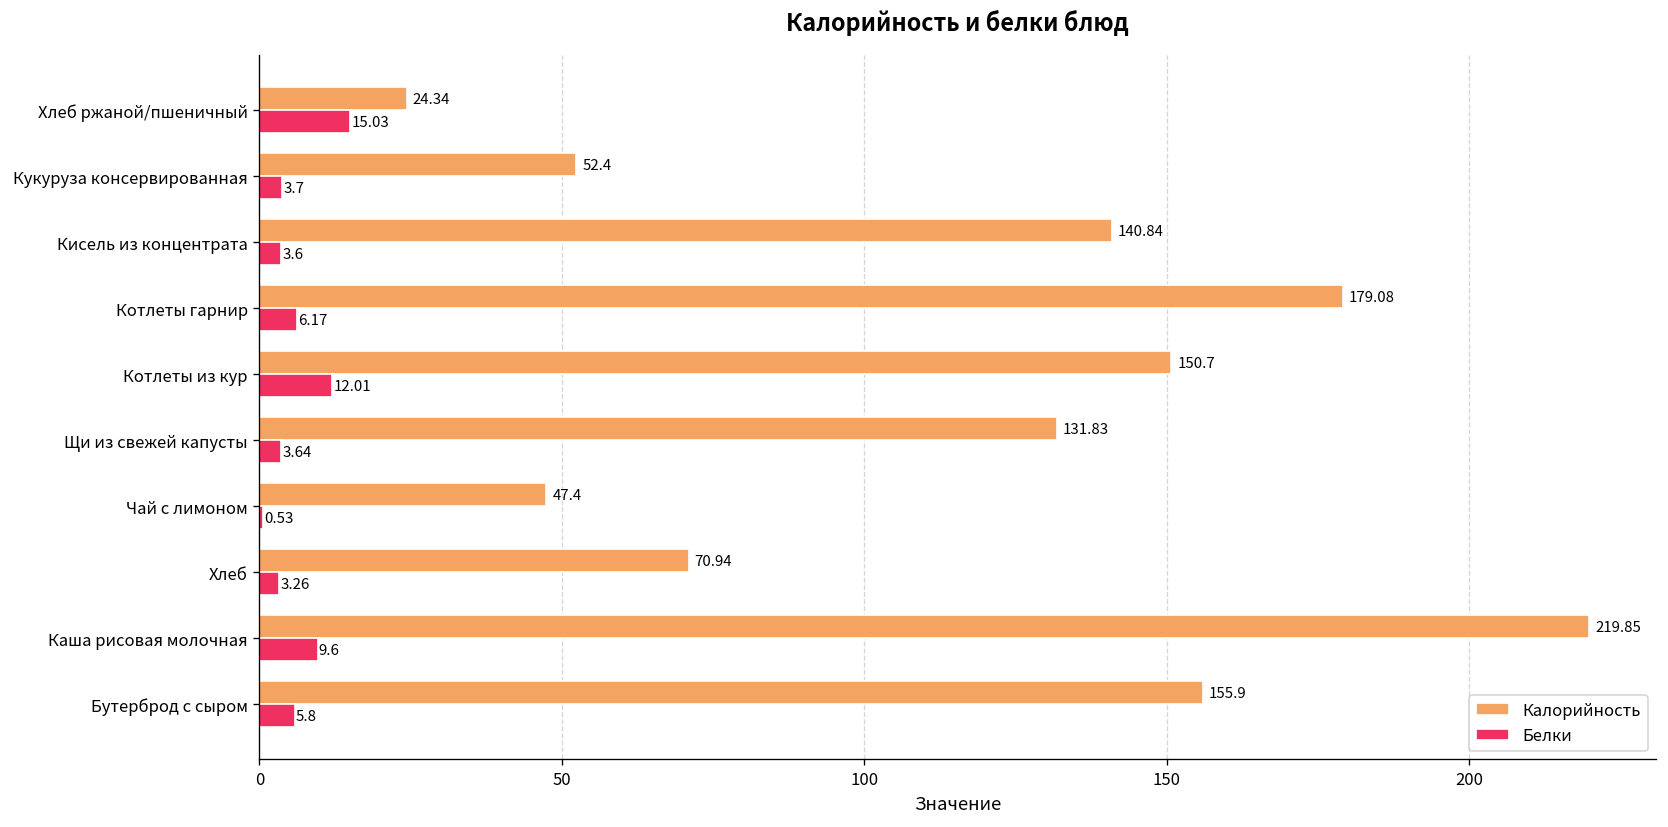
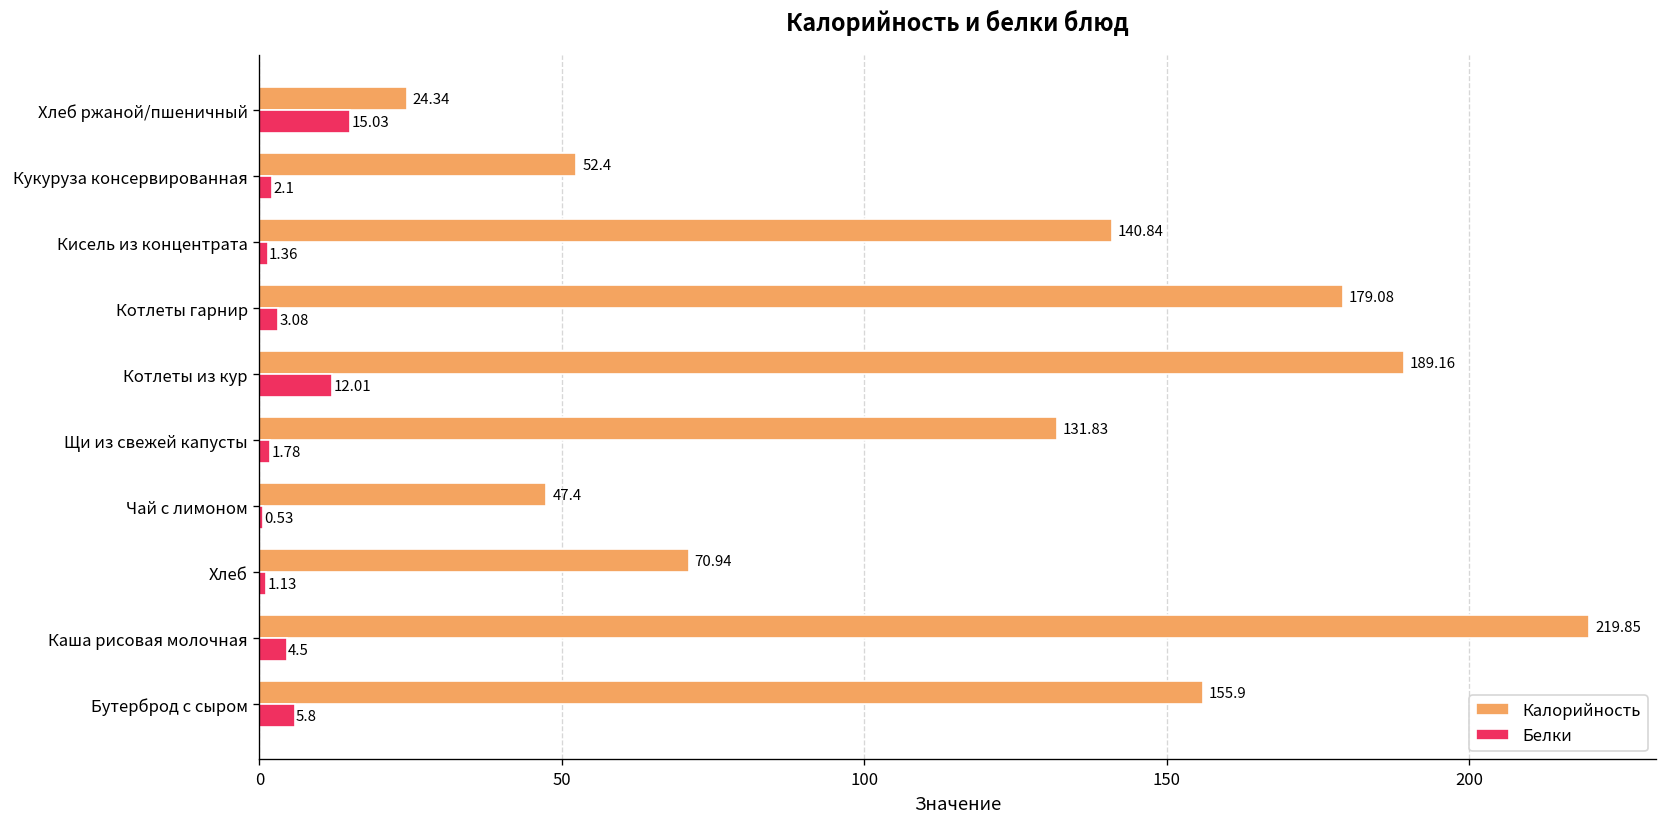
Белки, Кукуруза консервированная: 3.7 -> 2.1
Белки, Кисель из концентрата: 3.6 -> 1.36
Белки, Котлеты гарнир: 6.17 -> 3.08
Калорийность, Котлеты из кур: 150.7 -> 189.16
Белки, Щи из свежей капусты: 3.64 -> 1.78
Белки, Хлеб: 3.26 -> 1.13
Белки, Каша рисовая молочная: 9.6 -> 4.5
